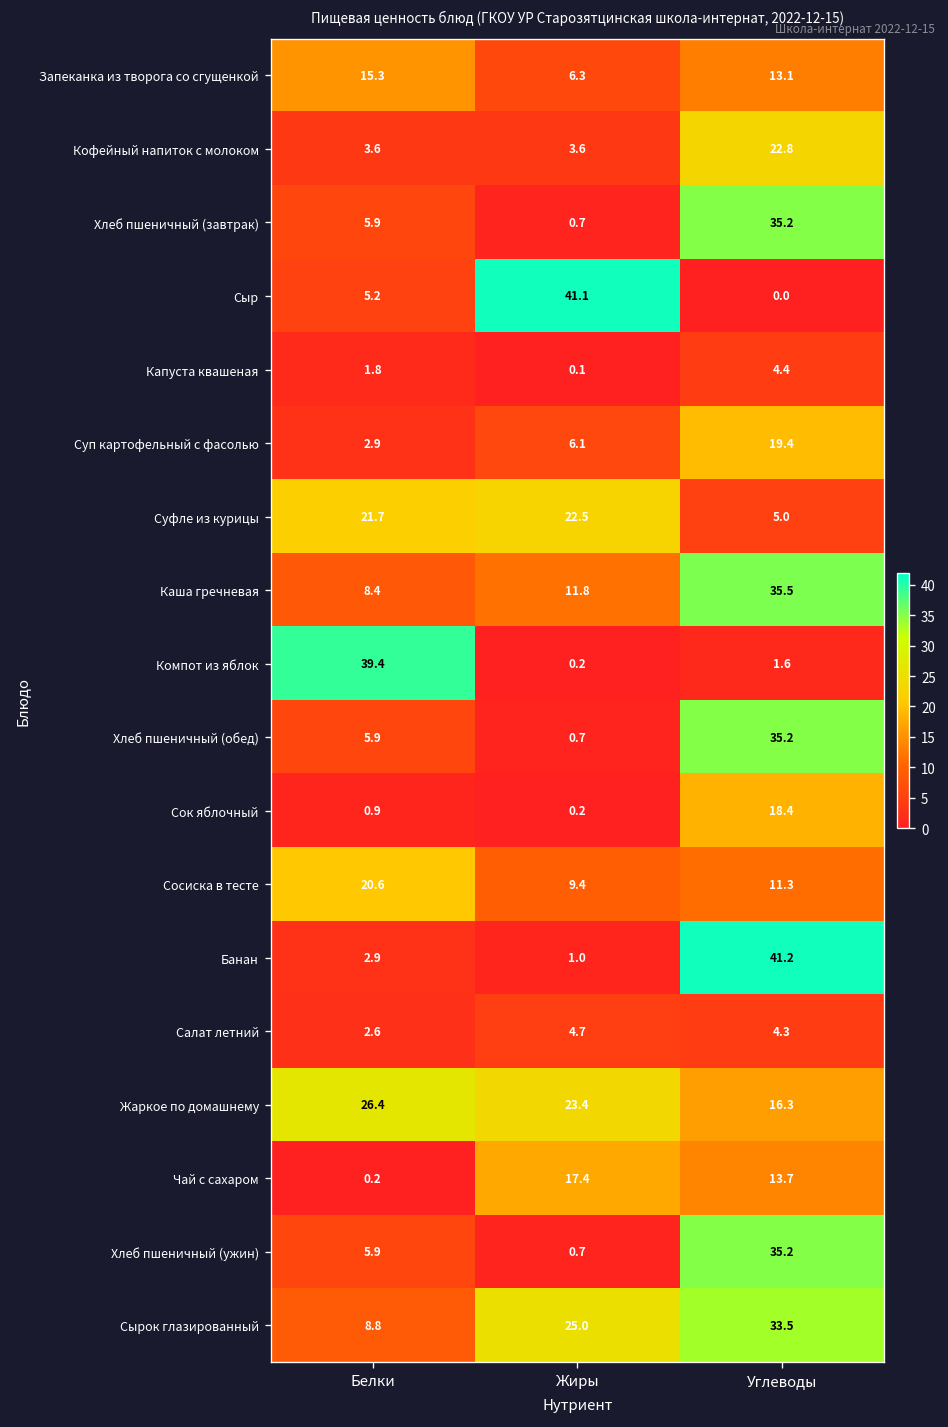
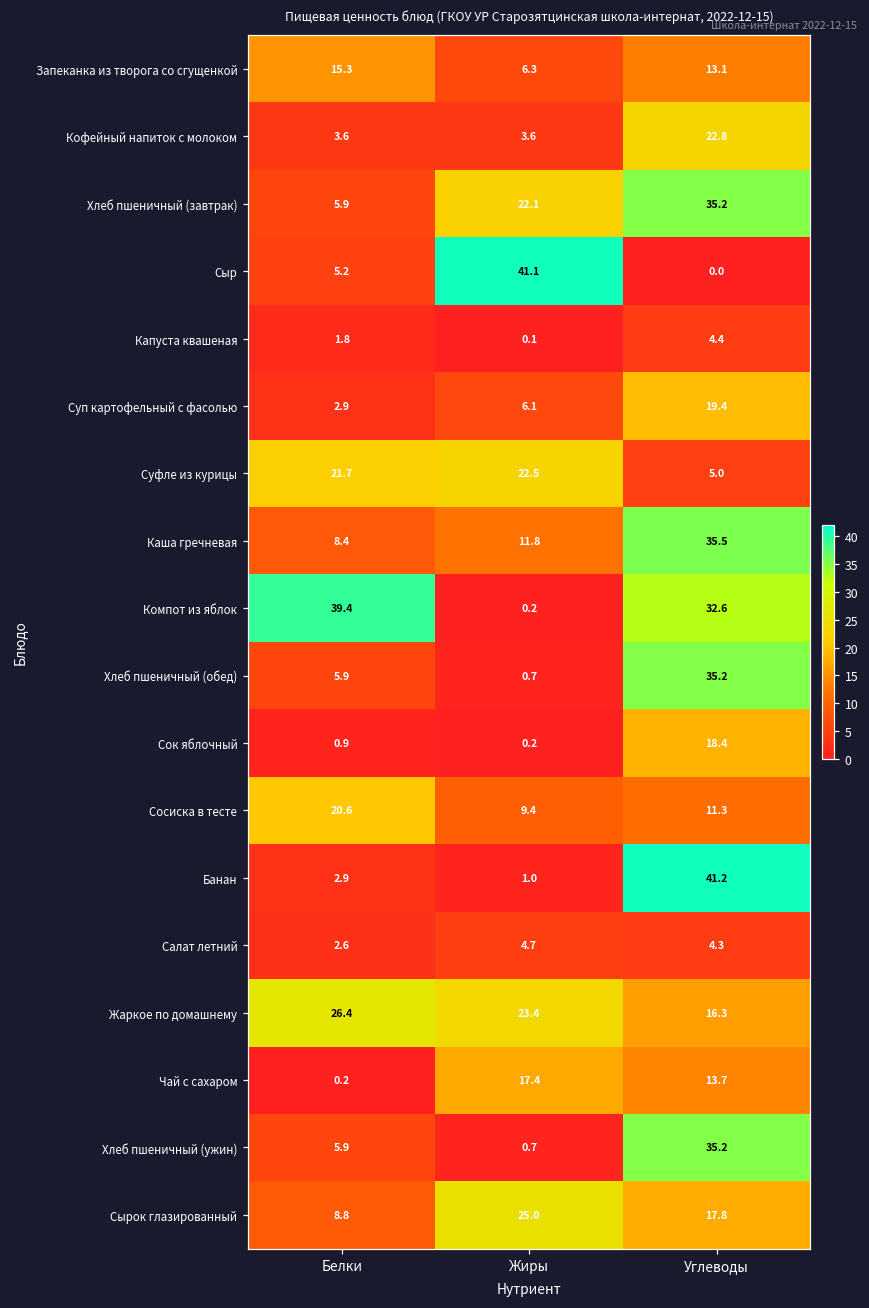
Хлеб пшеничный (завтрак), Жиры: 0.7 -> 22.1
Компот из яблок, Углеводы: 1.6 -> 32.6
Сырок глазированный, Углеводы: 33.5 -> 17.8
